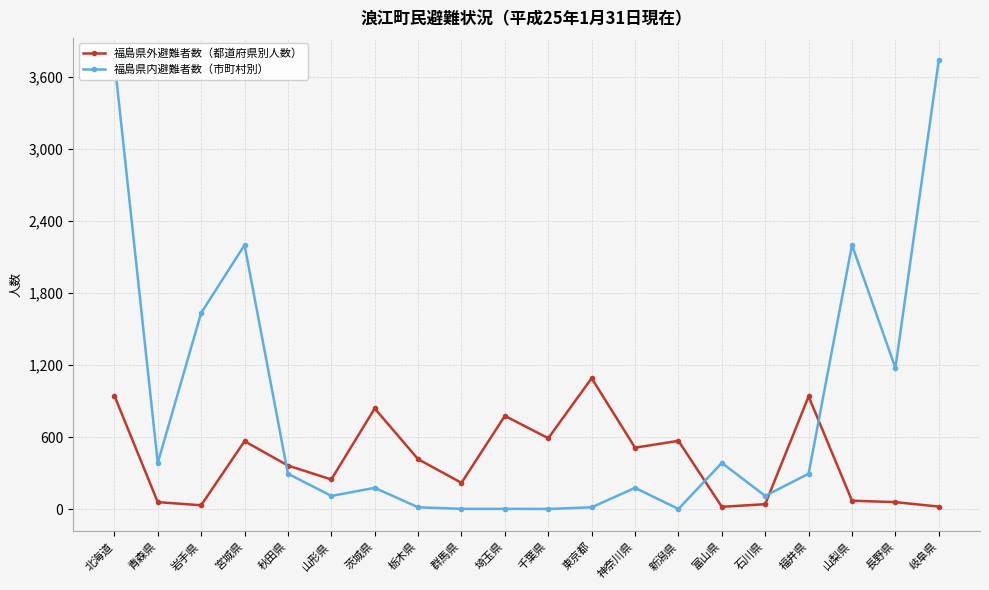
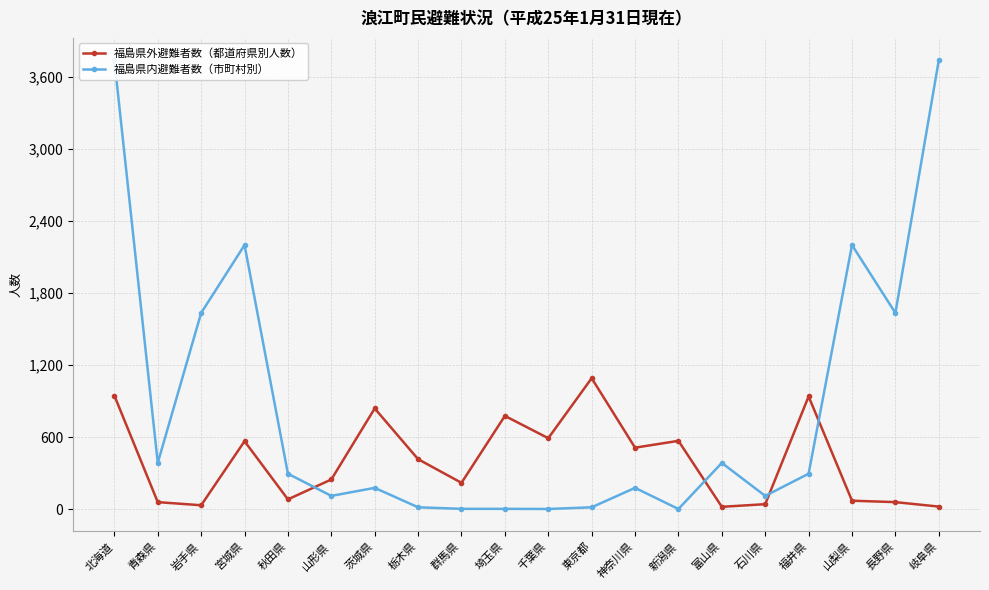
福島県外避難者数（都道府県別人数）, 秋田県: 360 -> 80
福島県内避難者数（市町村別）, 長野県: 1,180 -> 1,640
